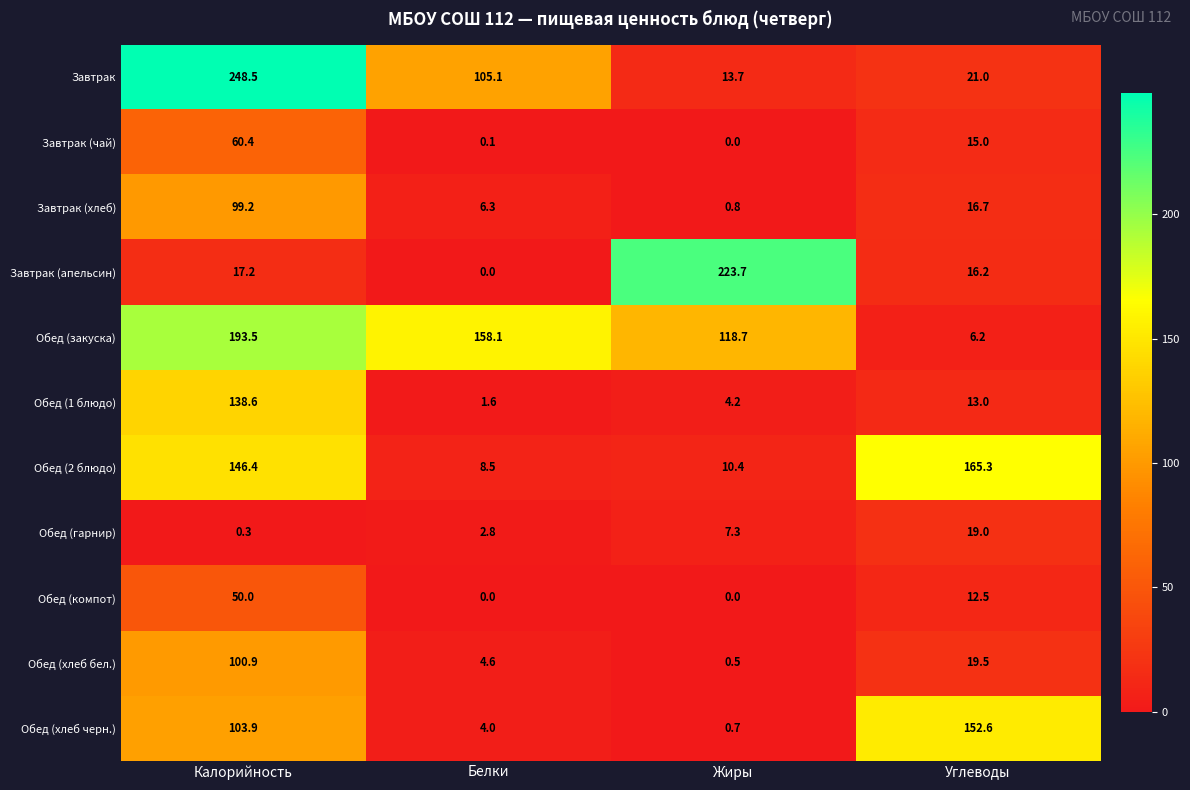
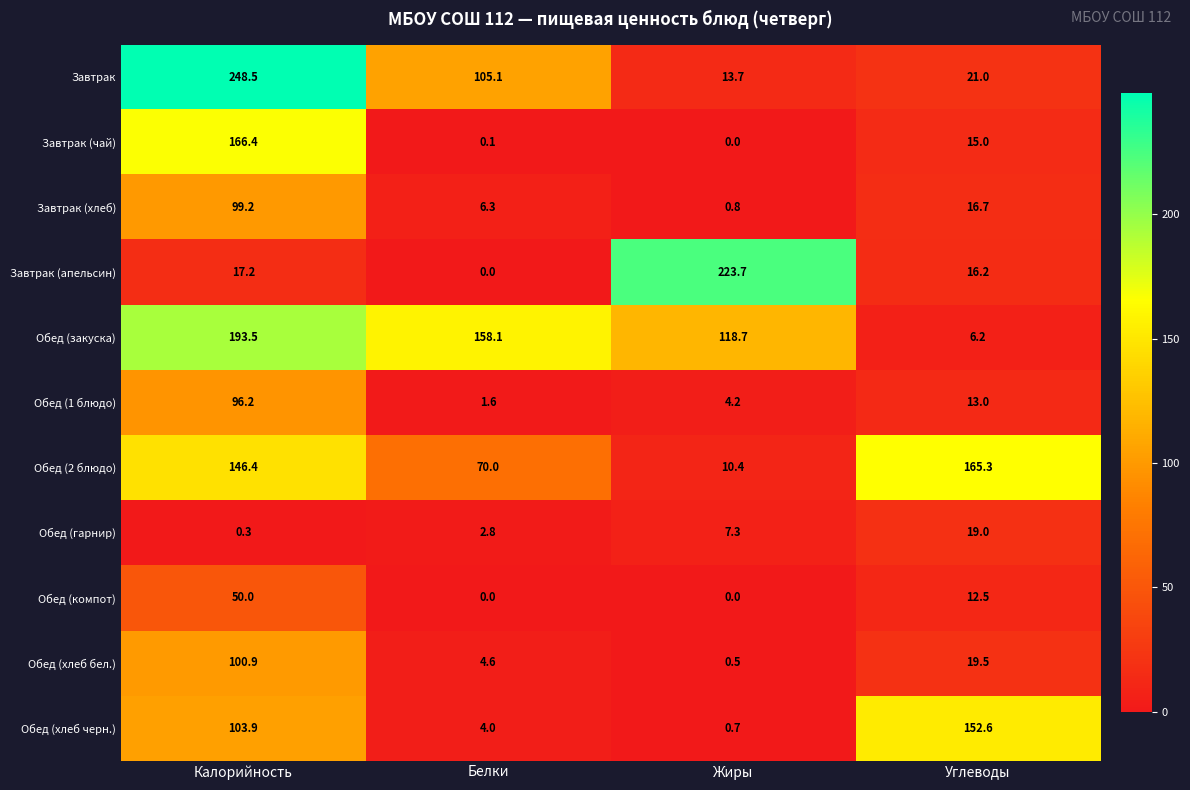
Завтрак (чай), Калорийность: 60.4 -> 166.4
Обед (1 блюдо), Калорийность: 138.6 -> 96.2
Обед (2 блюдо), Белки: 8.5 -> 70.0
